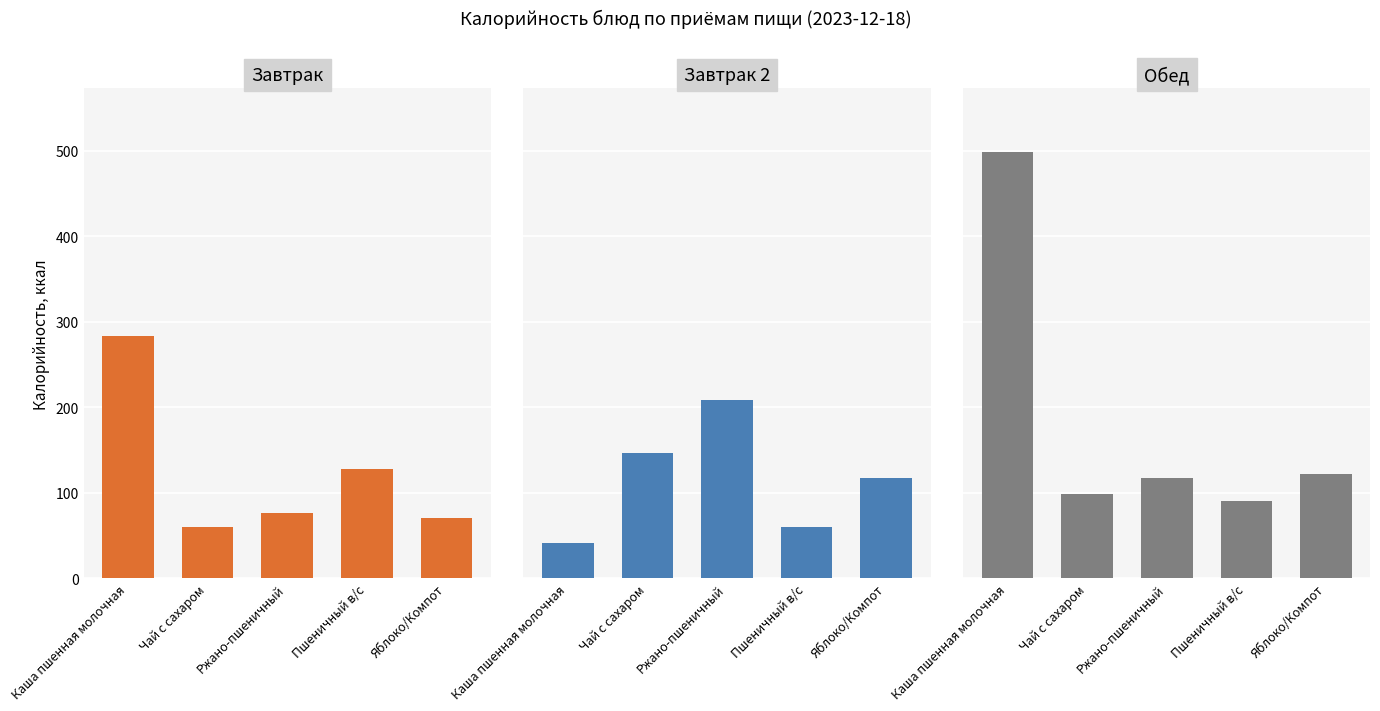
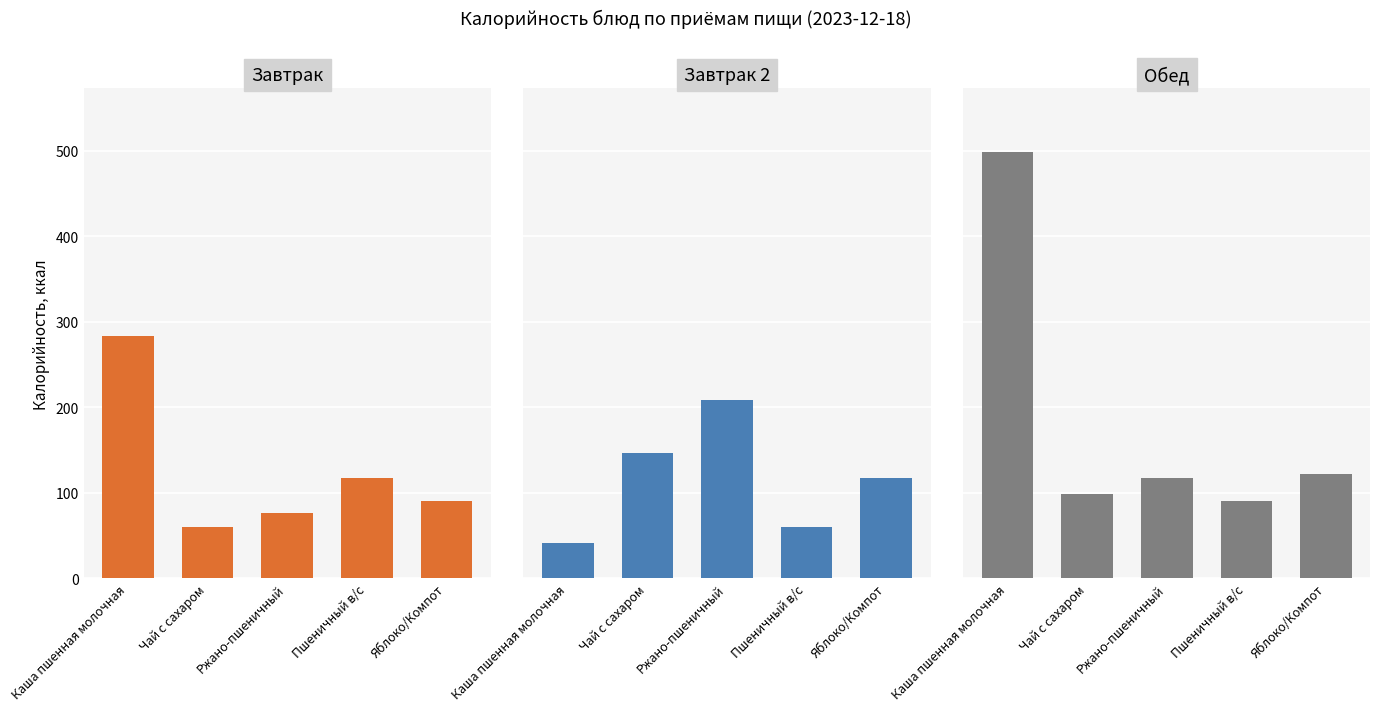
Завтрак, Пшеничный в/с: 130 -> 120
Завтрак, Яблоко/Компот: 70 -> 90
